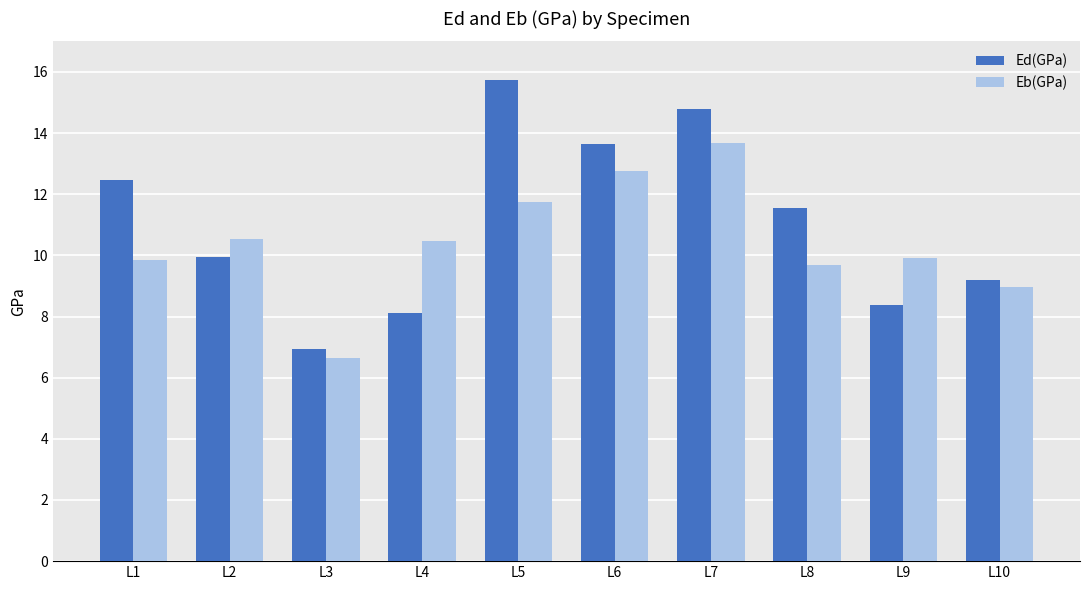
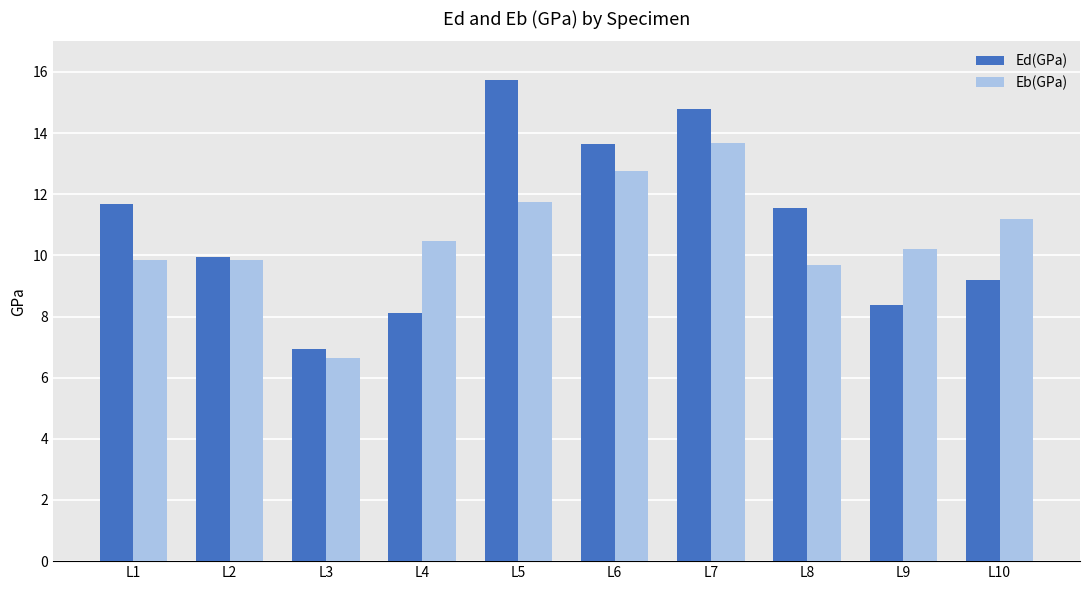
Ed(GPa), L1: 12.5 -> 11.7
Eb(GPa), L2: 10.5 -> 9.8
Eb(GPa), L9: 9.9 -> 10.2
Eb(GPa), L10: 9.0 -> 11.2
